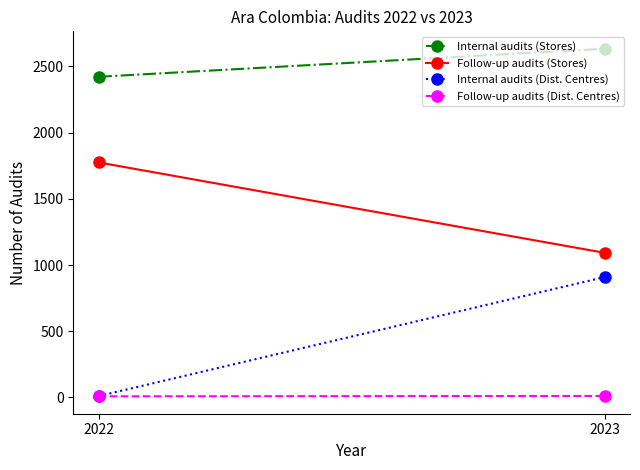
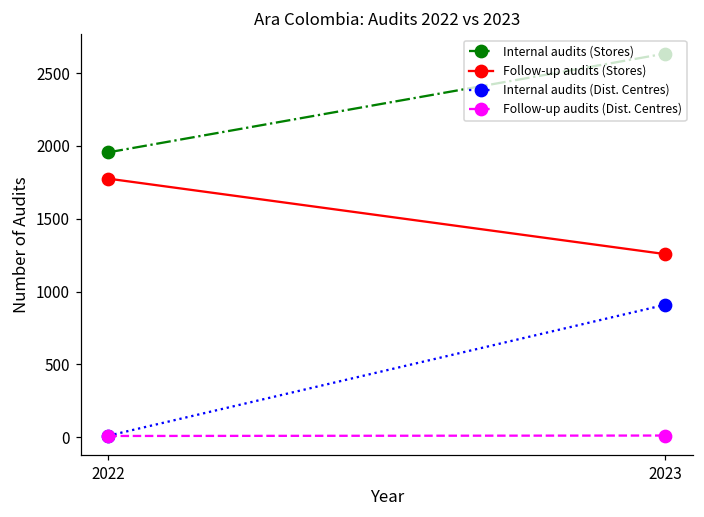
Internal audits (Stores), 2022: 2420 -> 1960
Follow-up audits (Stores), 2023: 1090 -> 1260
